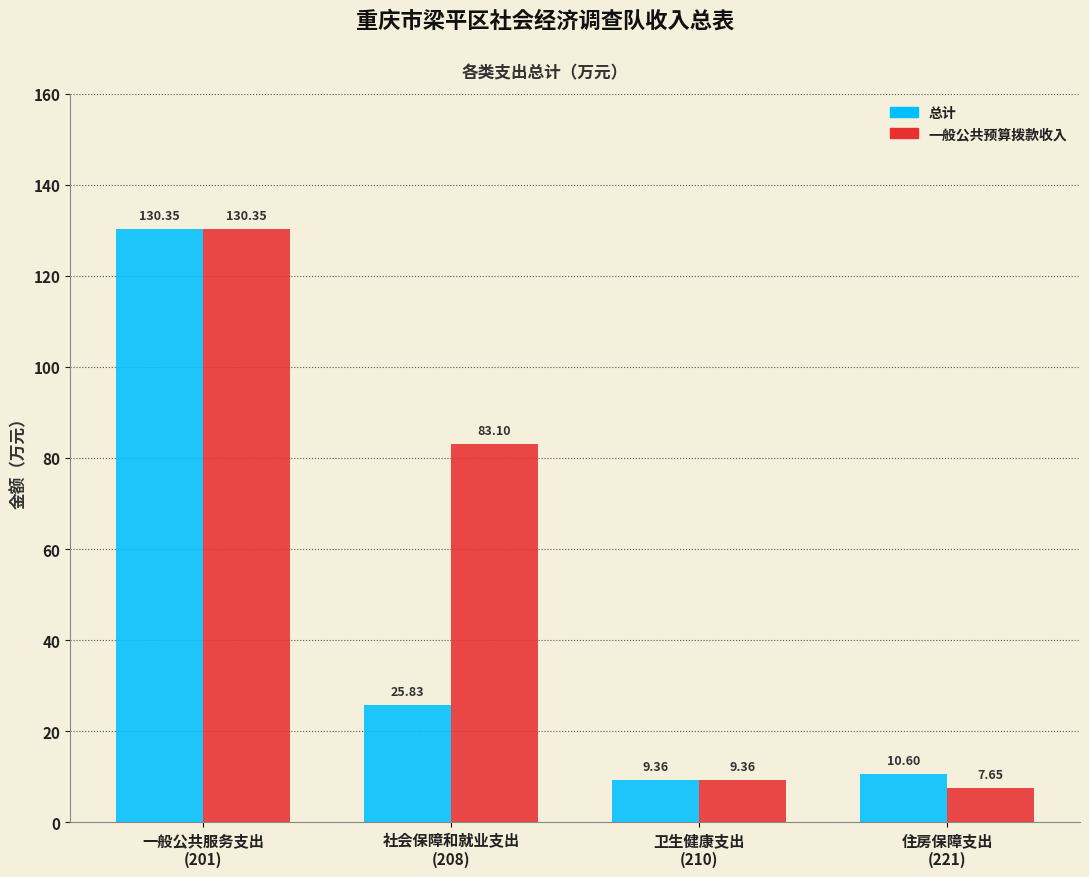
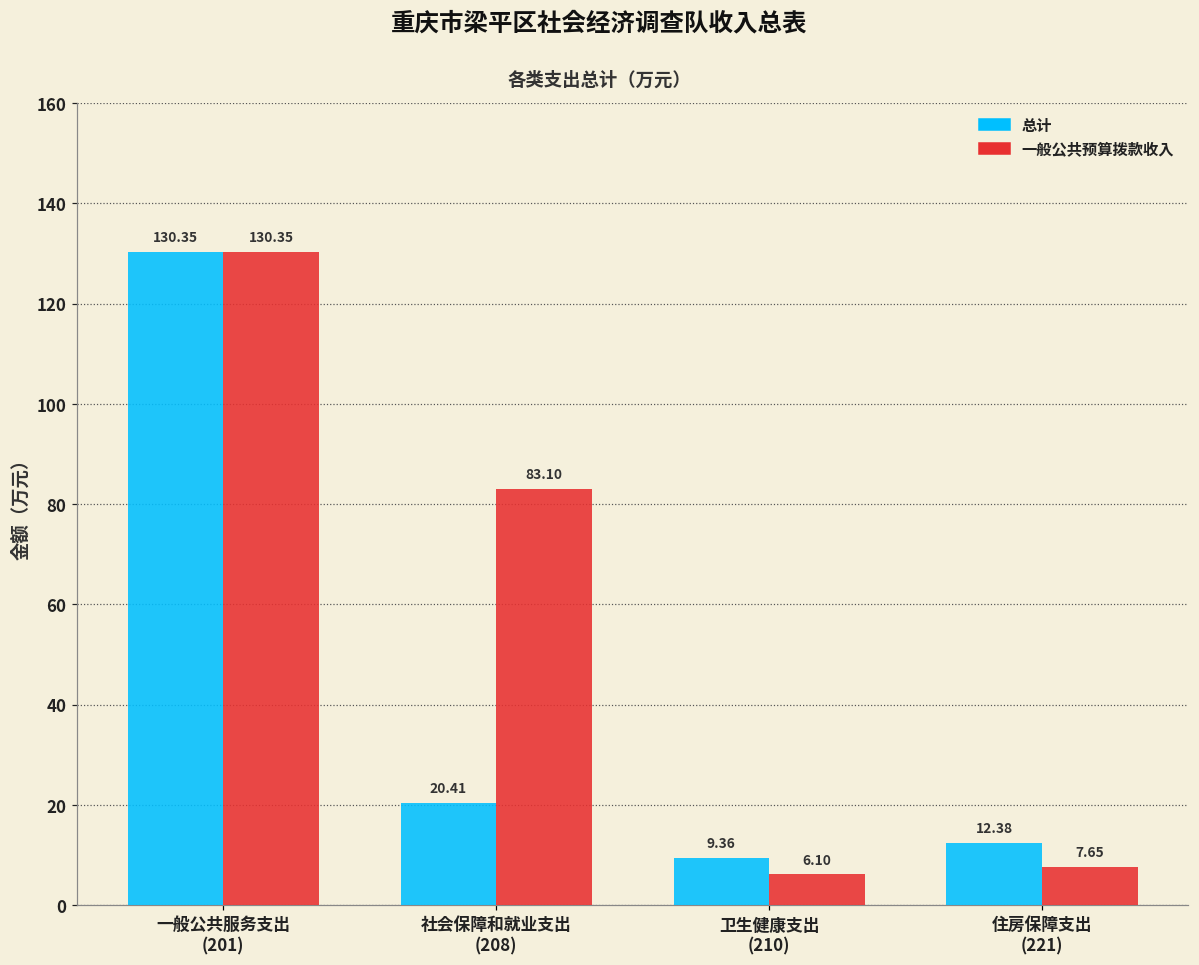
总计, 社会保障和就业支出 (208): 25.83 -> 20.41
一般公共预算拨款收入, 卫生健康支出 (210): 9.36 -> 6.10
总计, 住房保障支出 (221): 10.60 -> 12.38
